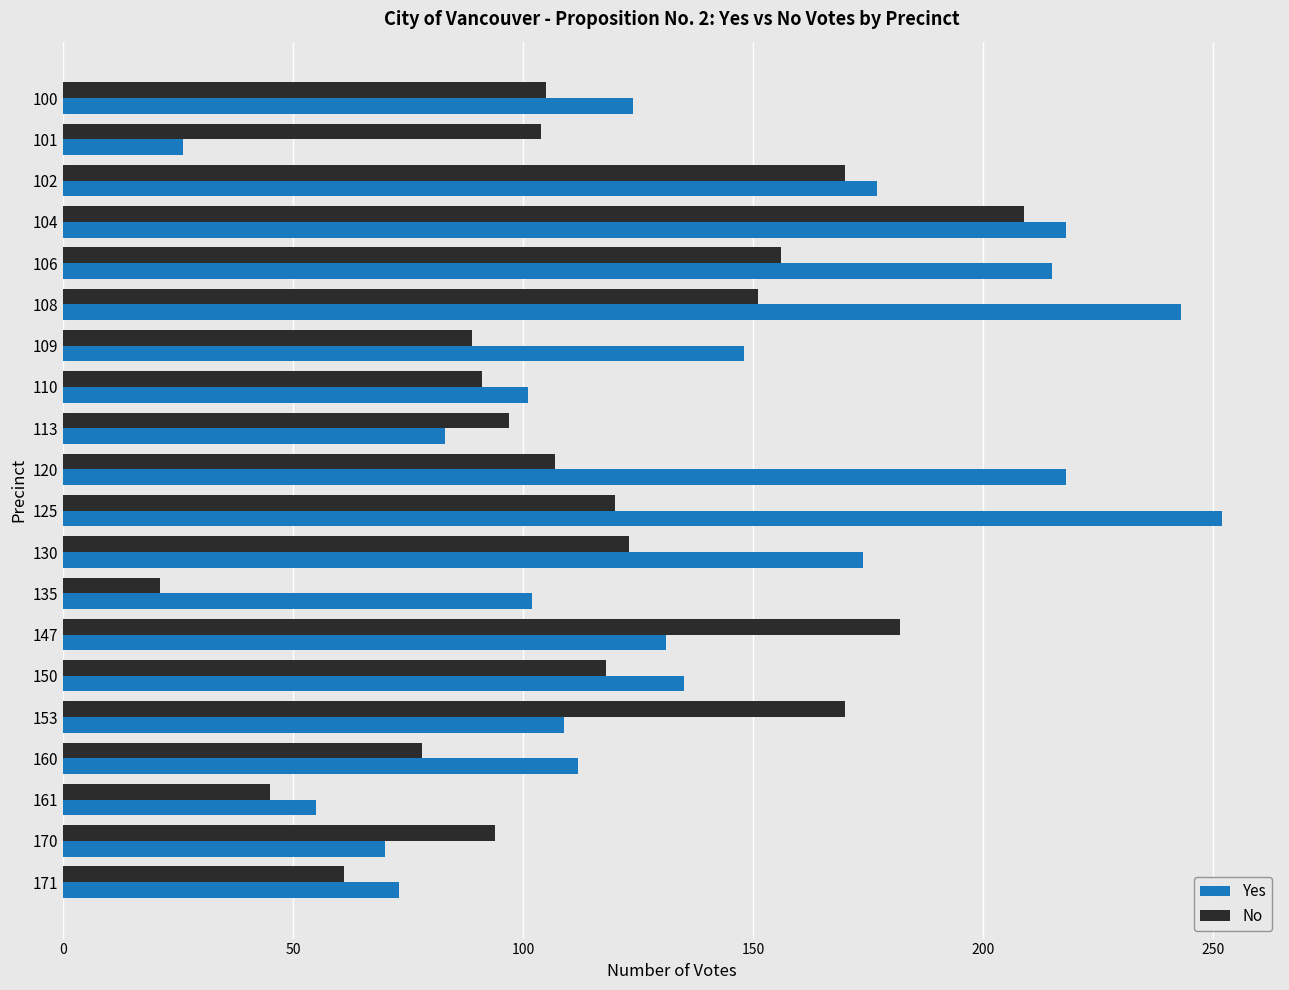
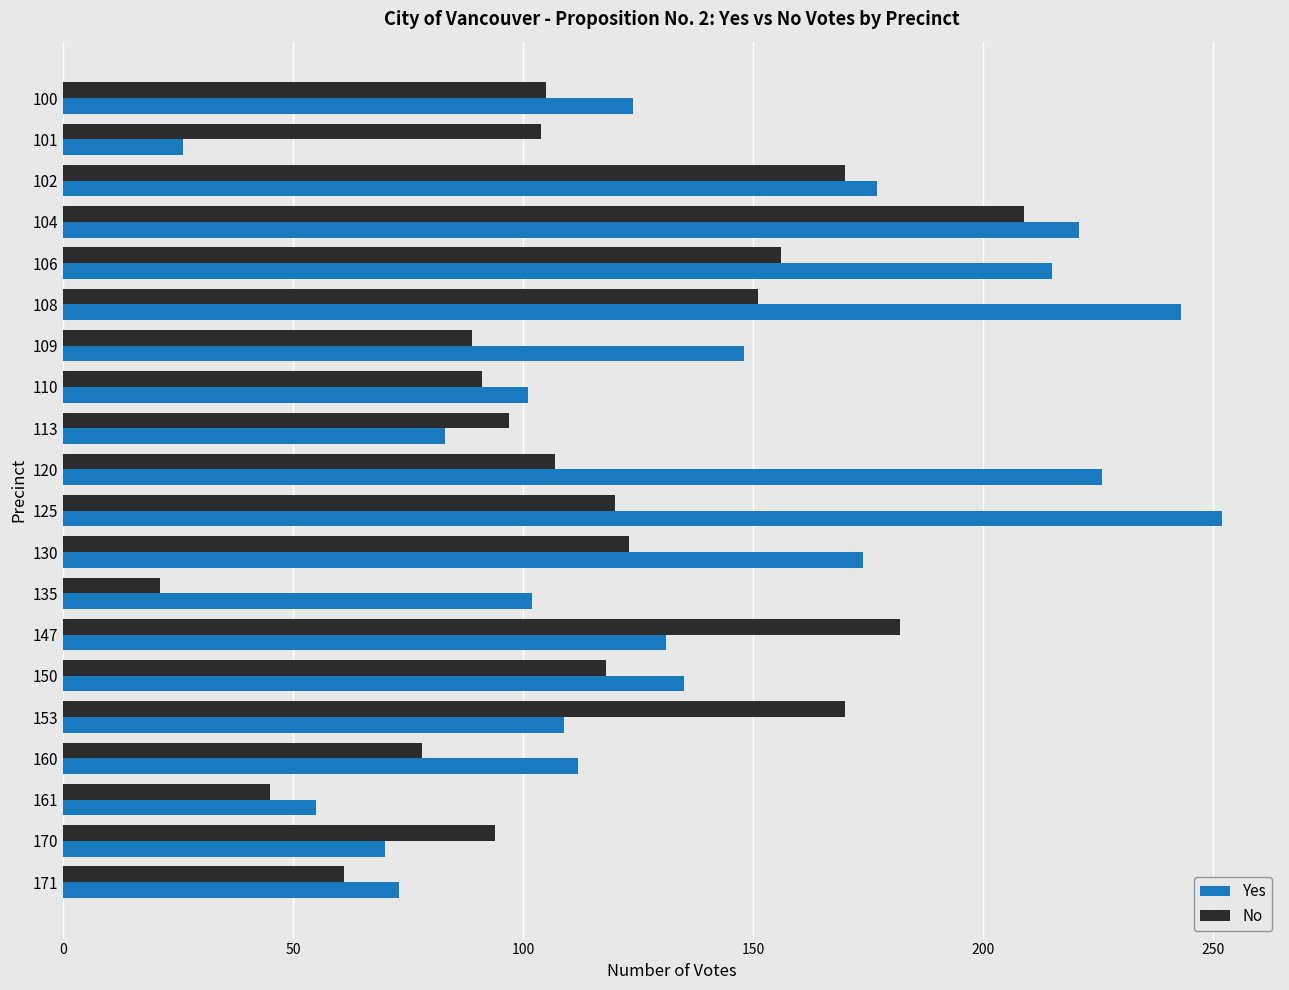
Yes, 104: 218 -> 221
Yes, 120: 218 -> 226
